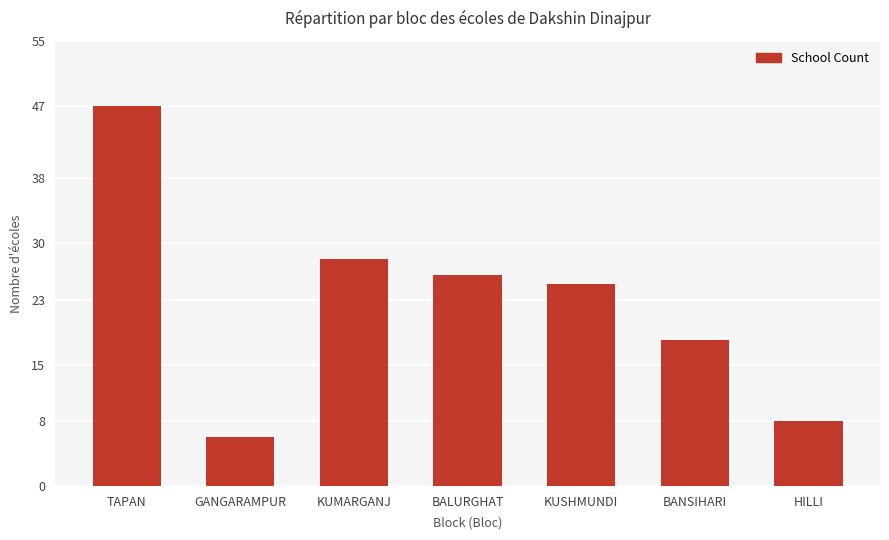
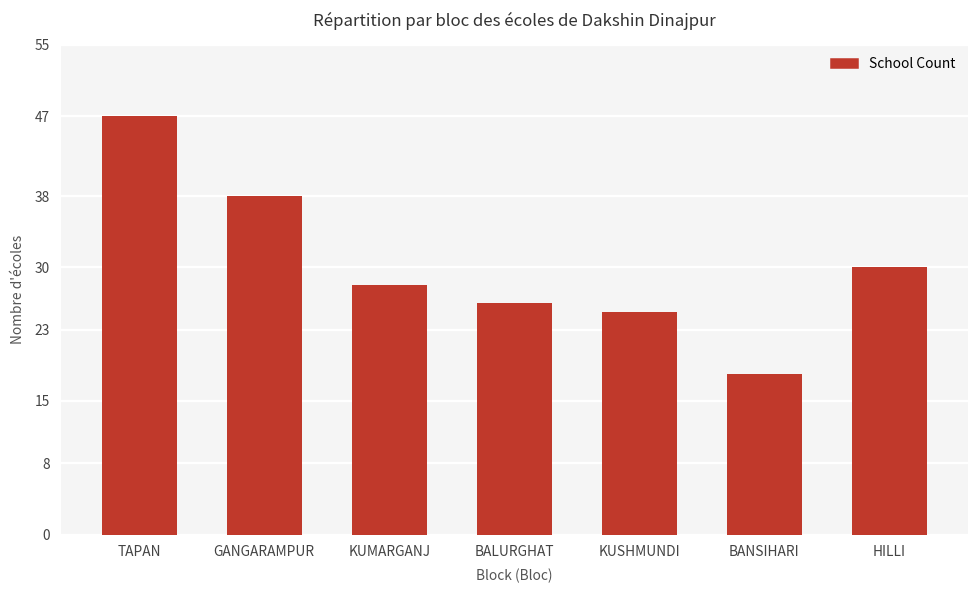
GANGARAMPUR: 6 -> 38
HILLI: 8 -> 30
